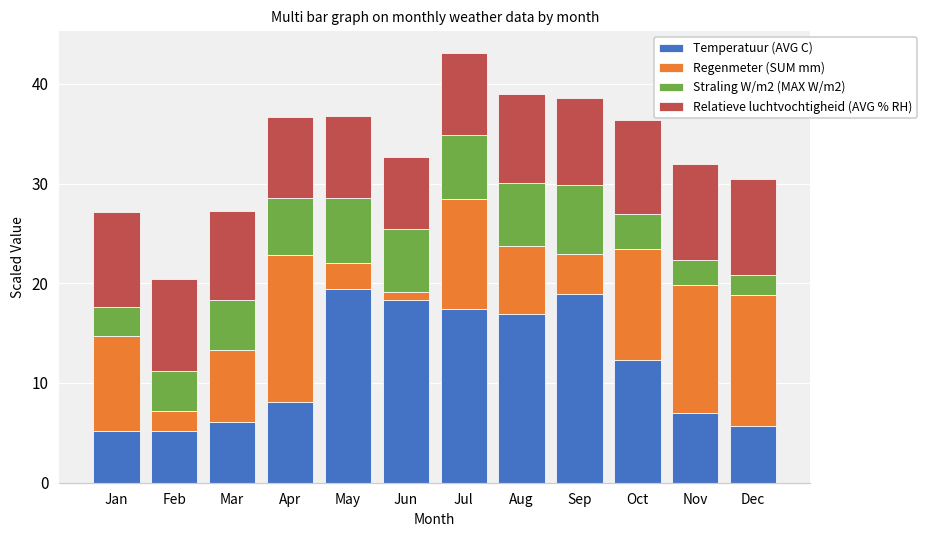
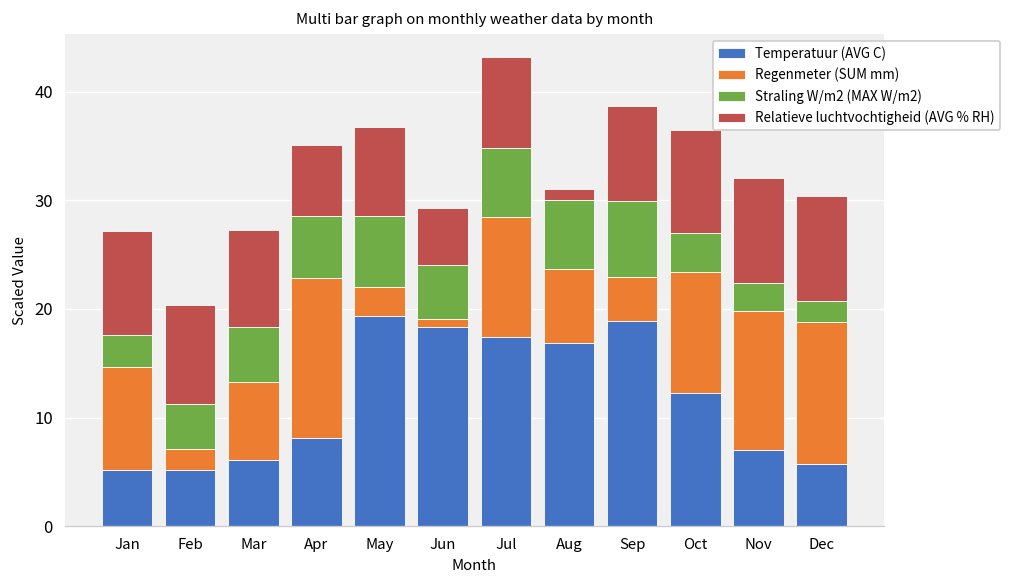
Relatieve luchtvochtigheid (AVG % RH), Apr: 8 -> 7
Straling W/m2 (MAX W/m2), Jun: 6 -> 5
Relatieve luchtvochtigheid (AVG % RH), Jun: 7 -> 5
Relatieve luchtvochtigheid (AVG % RH), Aug: 9 -> 1
